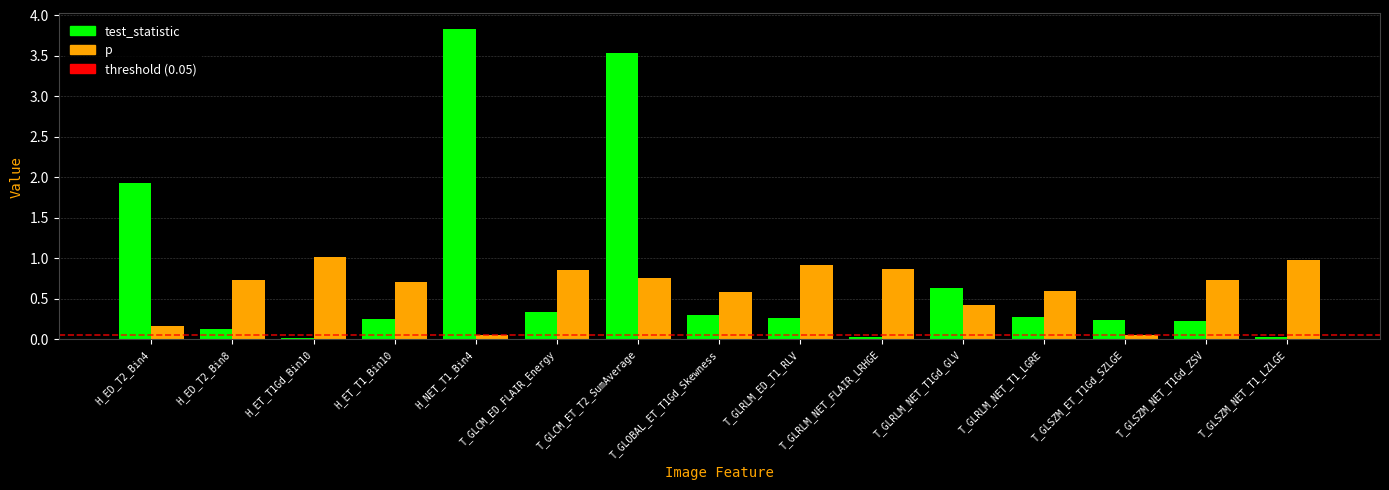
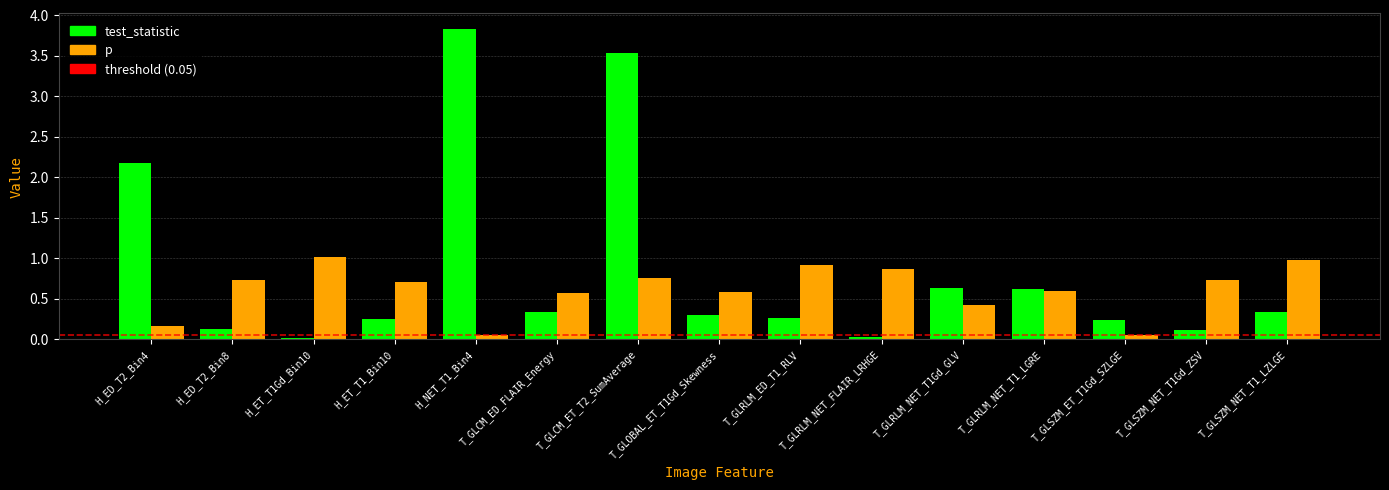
test_statistic, H_ED_T2_Bin4: 1.9 -> 2.2
p, T_GLCM_ED_FLAIR_Energy: 0.9 -> 0.6
test_statistic, T_GLRLM_NET_T1_LGRE: 0.3 -> 0.6
test_statistic, T_GLSZM_NET_T1Gd_ZSV: 0.2 -> 0.1
test_statistic, T_GLSZM_NET_T1_LZLGE: 0.0 -> 0.3
